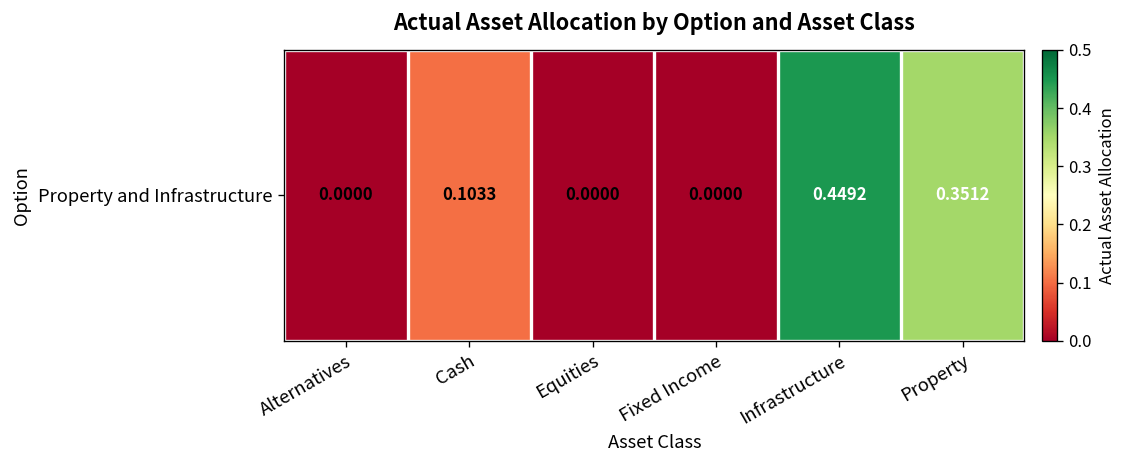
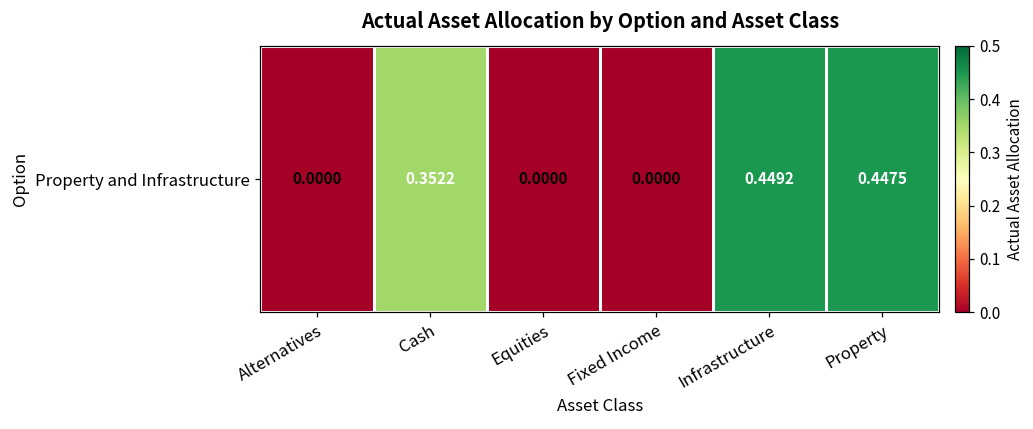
Property and Infrastructure, Cash: 0.1033 -> 0.3522
Property and Infrastructure, Property: 0.3512 -> 0.4475
